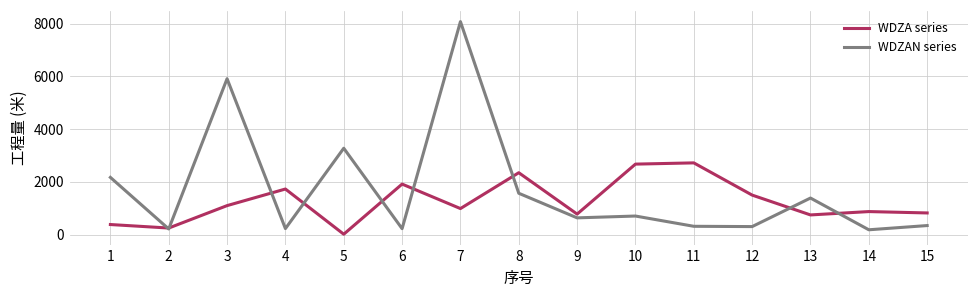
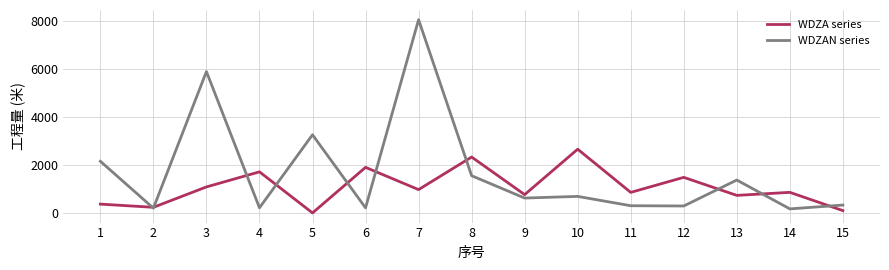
WDZA series, 11: 2700 -> 900
WDZA series, 15: 800 -> 100
